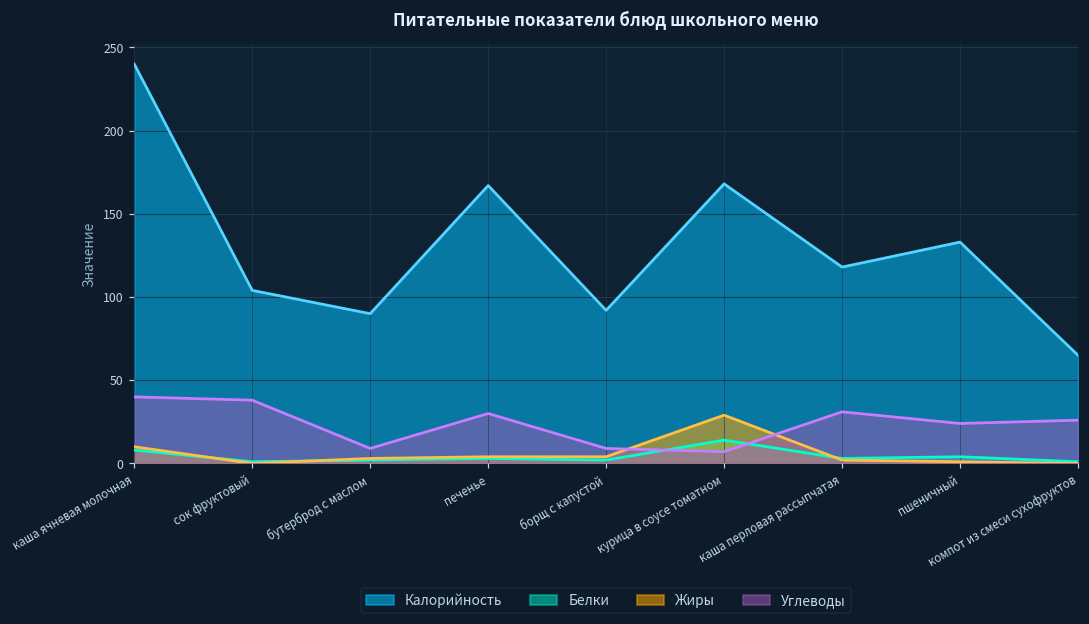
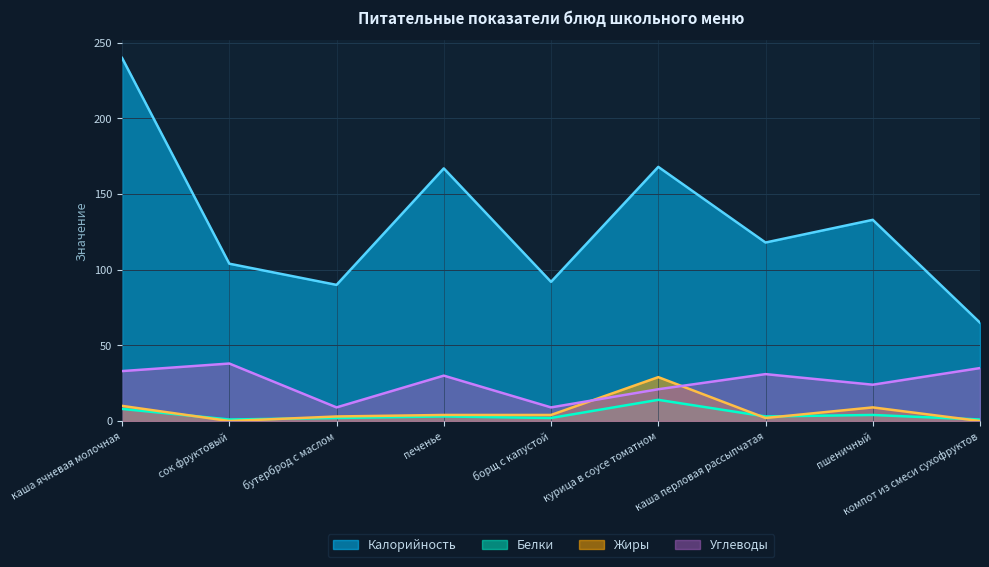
Углеводы, каша ячневая молочная: 40 -> 33
Углеводы, курица в соусе томатном: 7 -> 21
Жиры, пшеничный: 1 -> 9
Углеводы, компот из смеси сухофруктов: 26 -> 35
